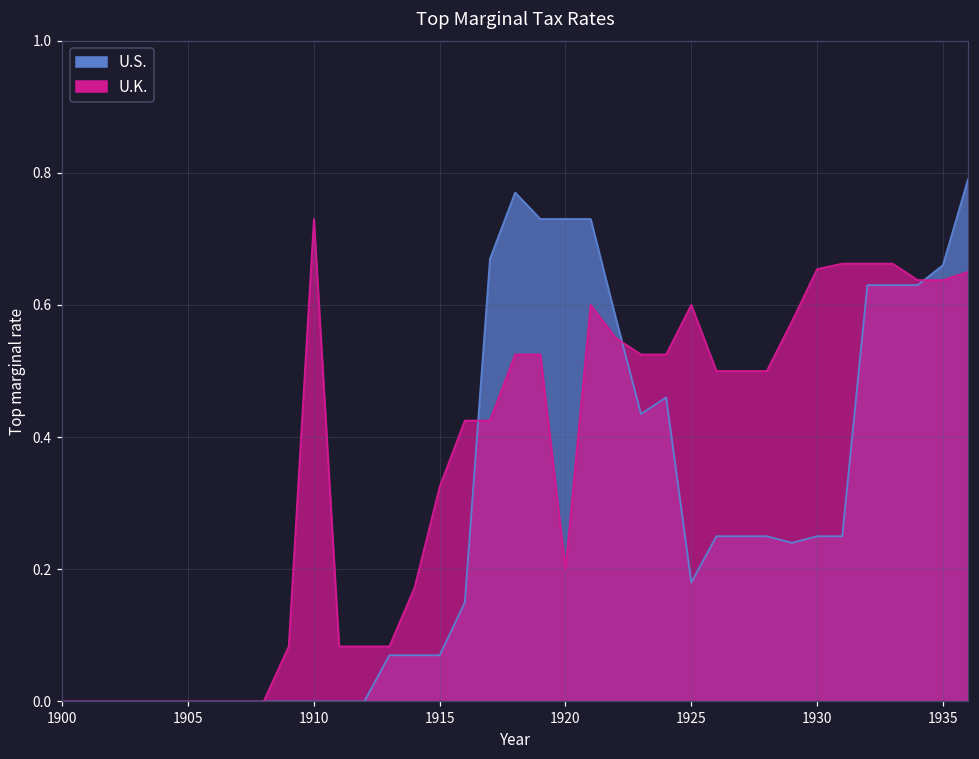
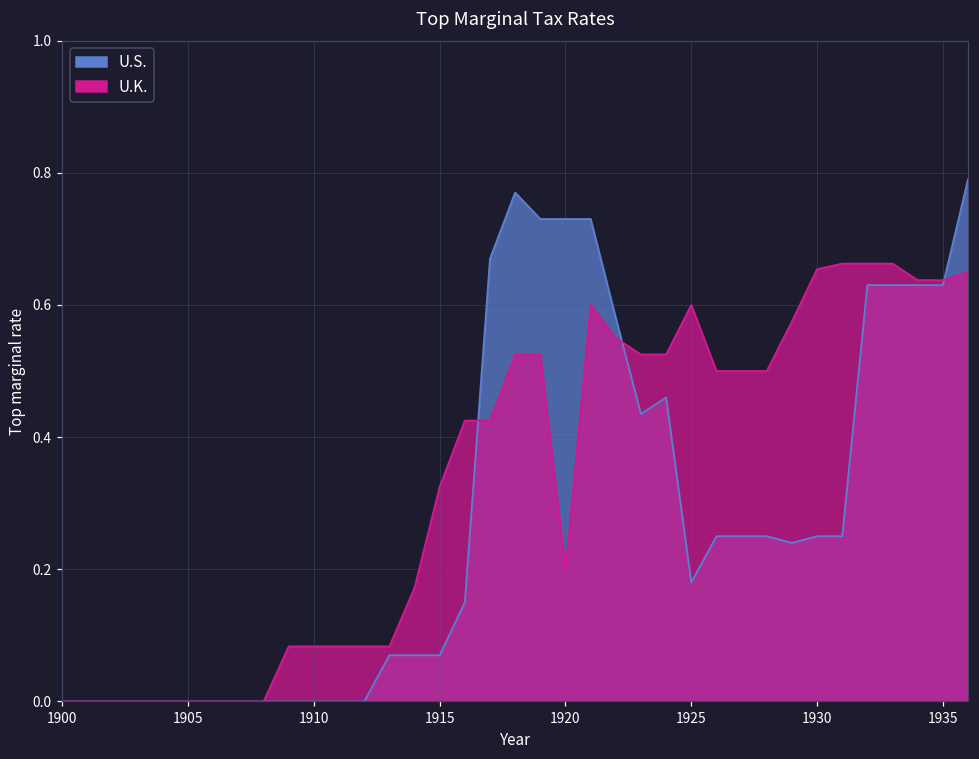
U.K., 1910: 0.73 -> 0.08
U.S., 1935: 0.66 -> 0.63
